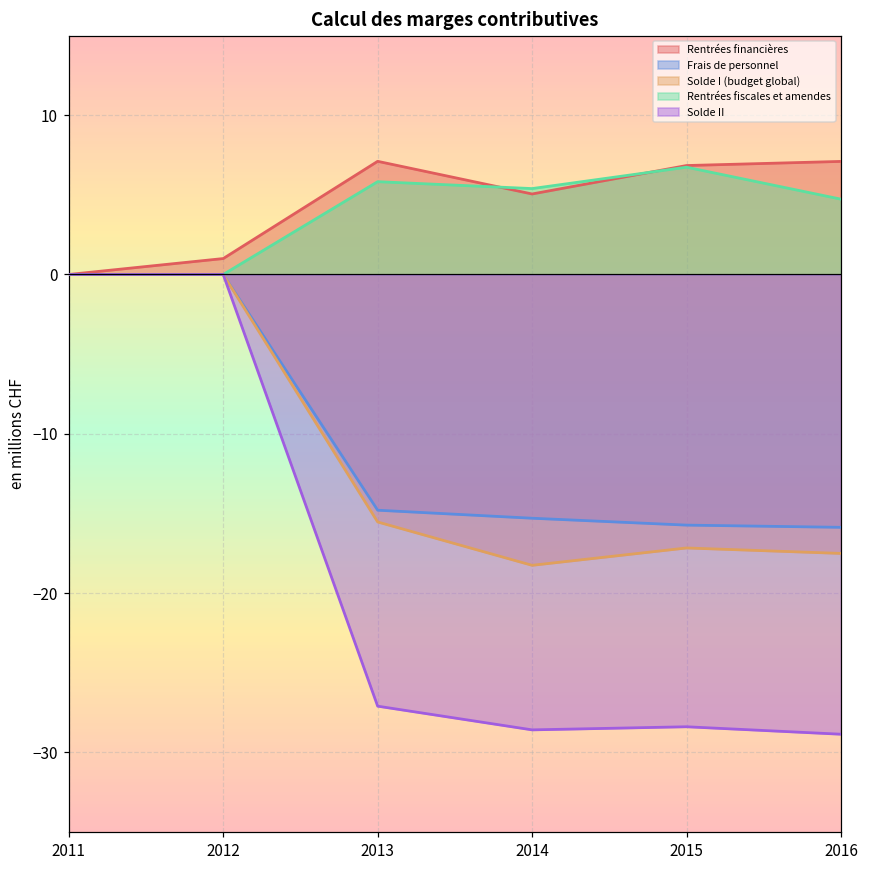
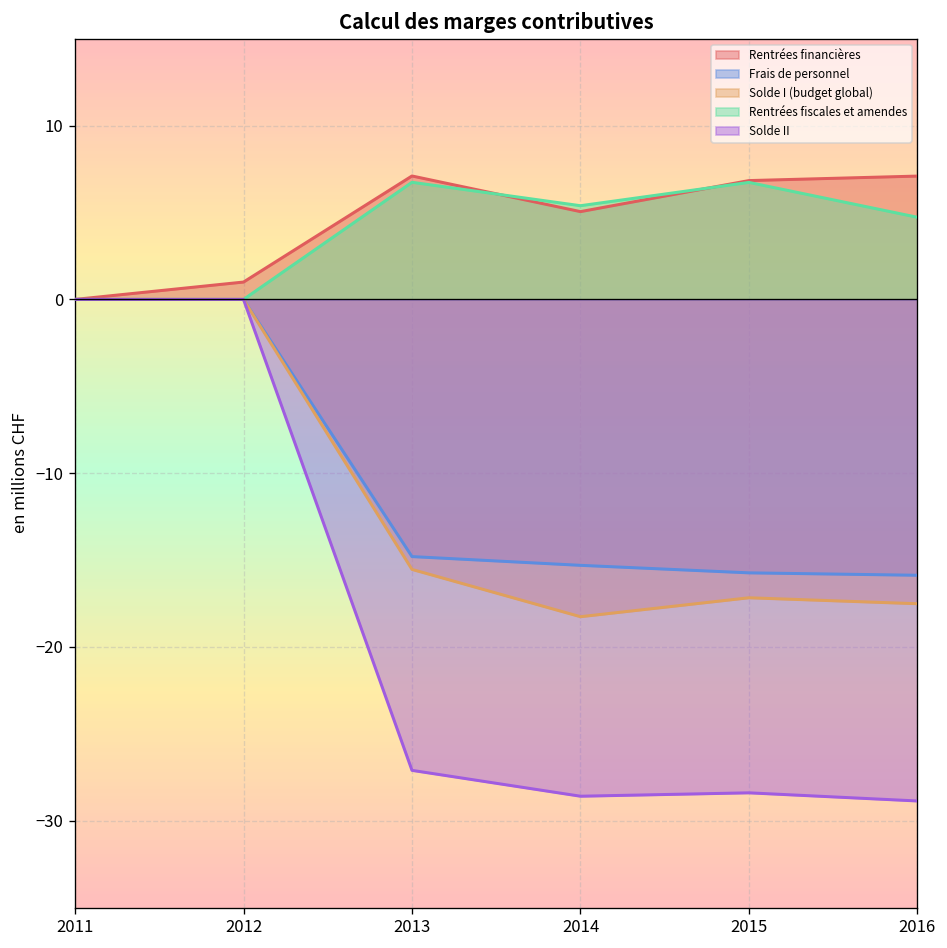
Rentrées fiscales et amendes, 2013: 5.8 -> 6.7
